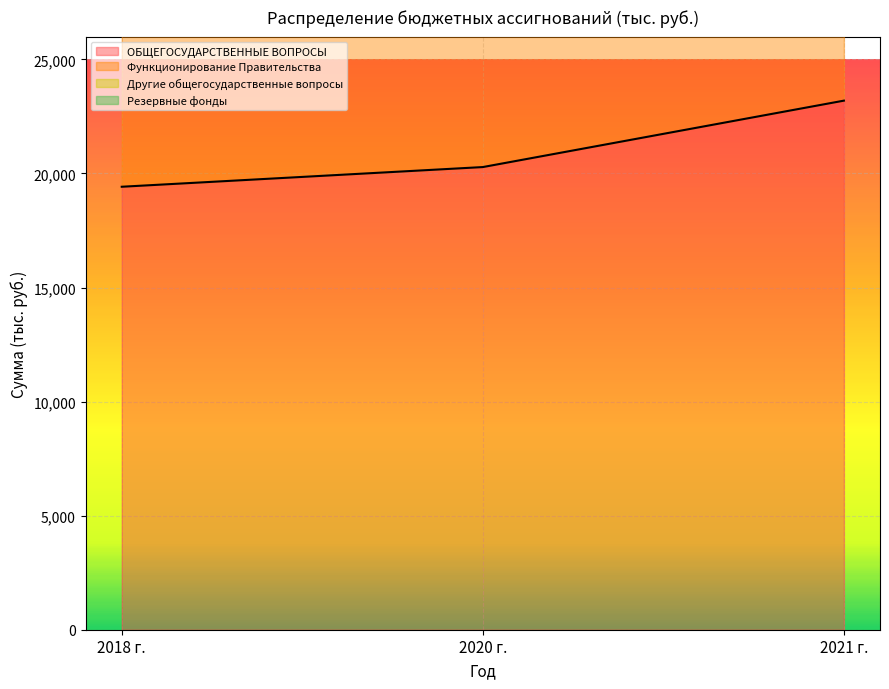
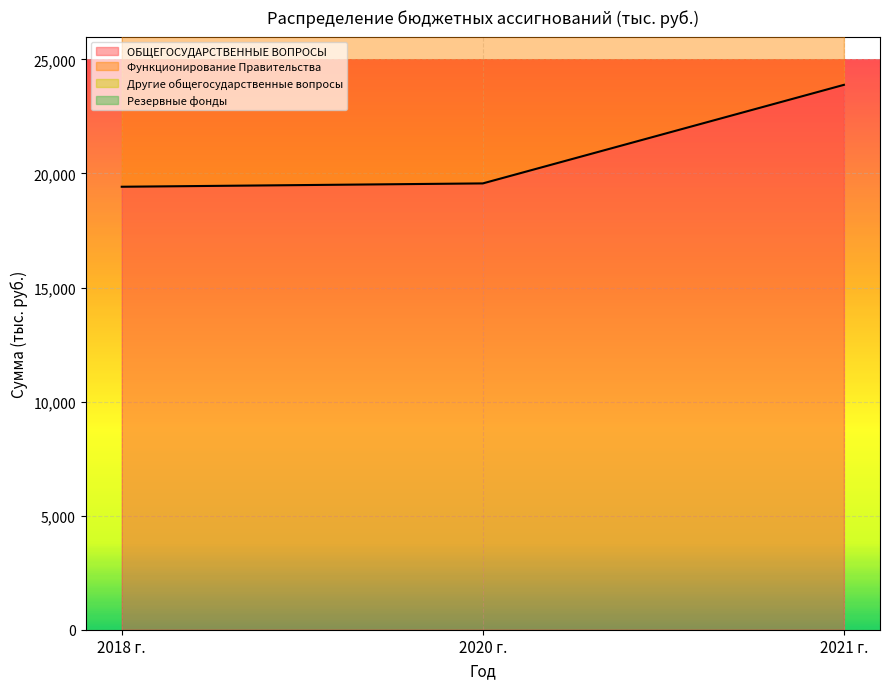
ОБЩЕГОСУДАРСТВЕННЫЕ ВОПРОСЫ, 2020 г.: 20,300 -> 19,600
ОБЩЕГОСУДАРСТВЕННЫЕ ВОПРОСЫ, 2021 г.: 23,200 -> 23,900
